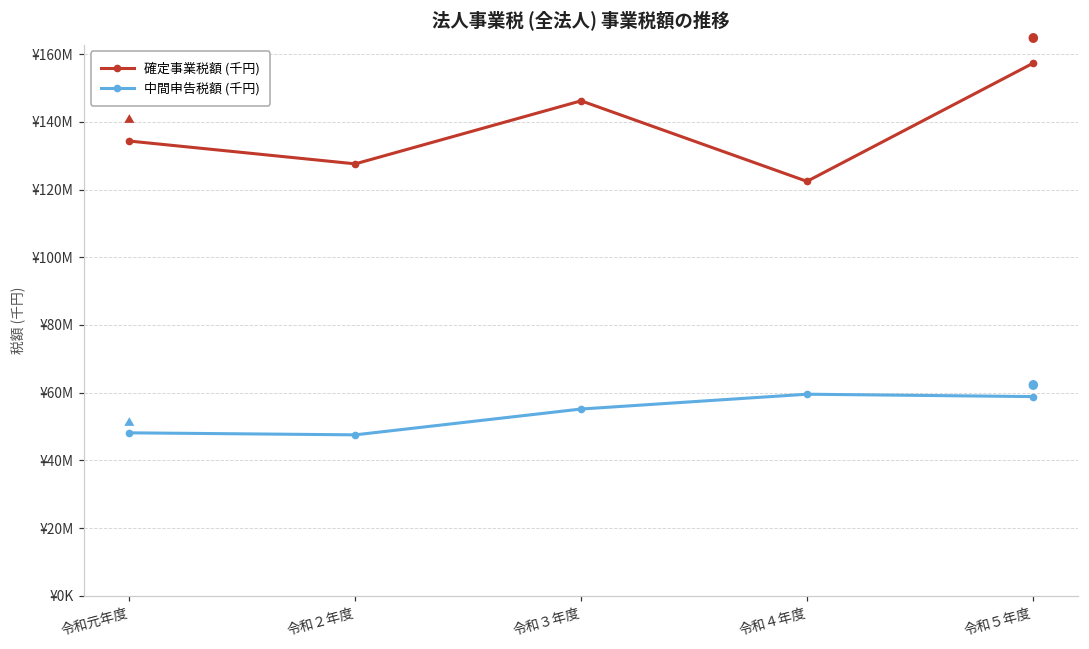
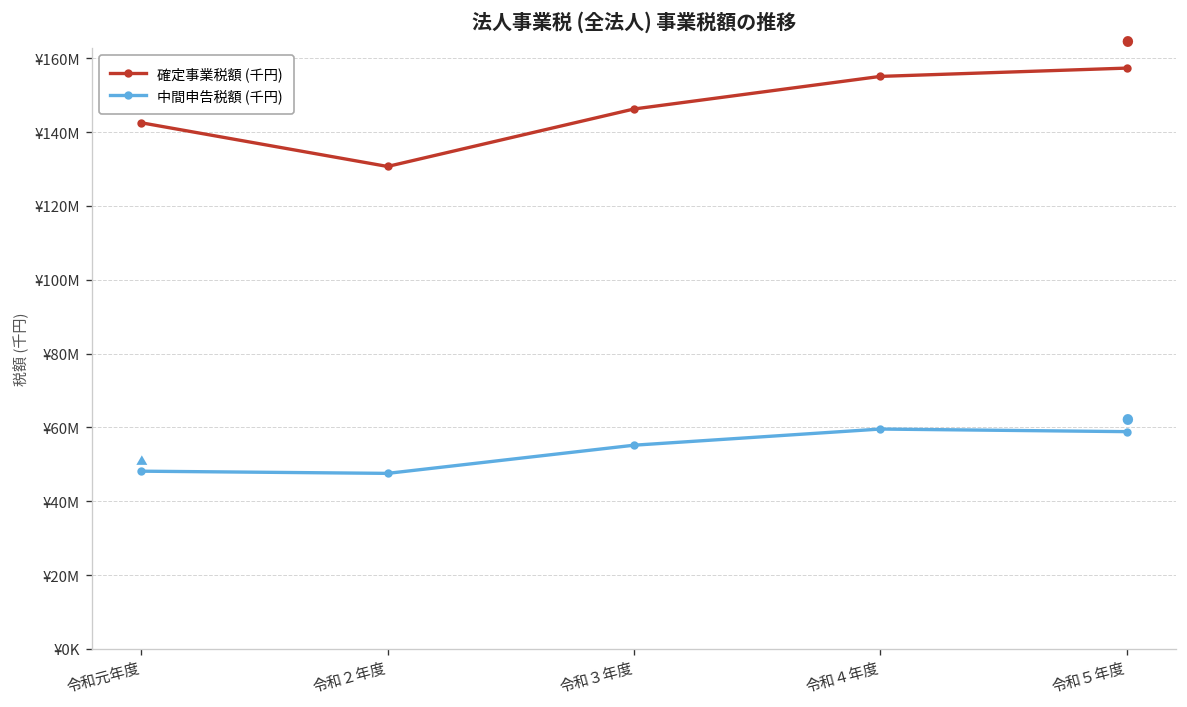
確定事業税額 (千円), 令和元年度: ¥134000000 -> ¥143000000
確定事業税額 (千円), 令和２年度: ¥128000000 -> ¥131000000
確定事業税額 (千円), 令和４年度: ¥122000000 -> ¥155000000
